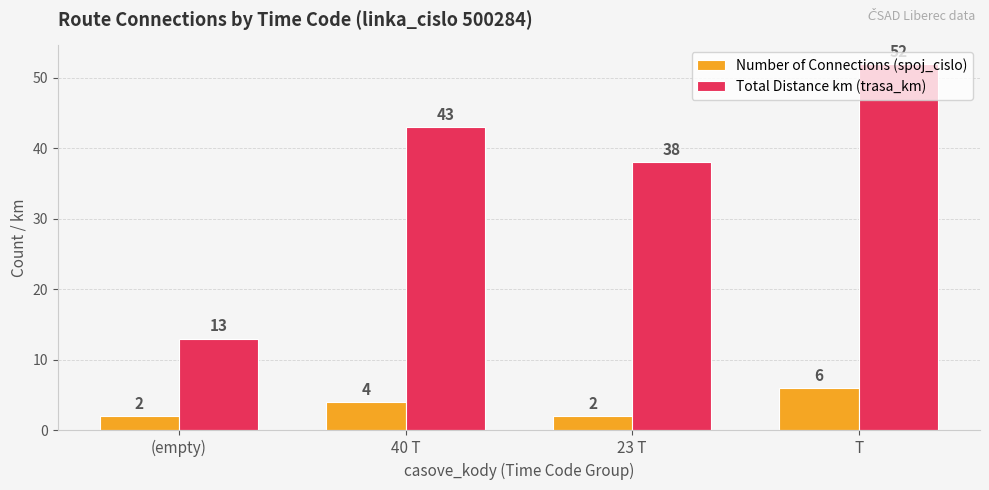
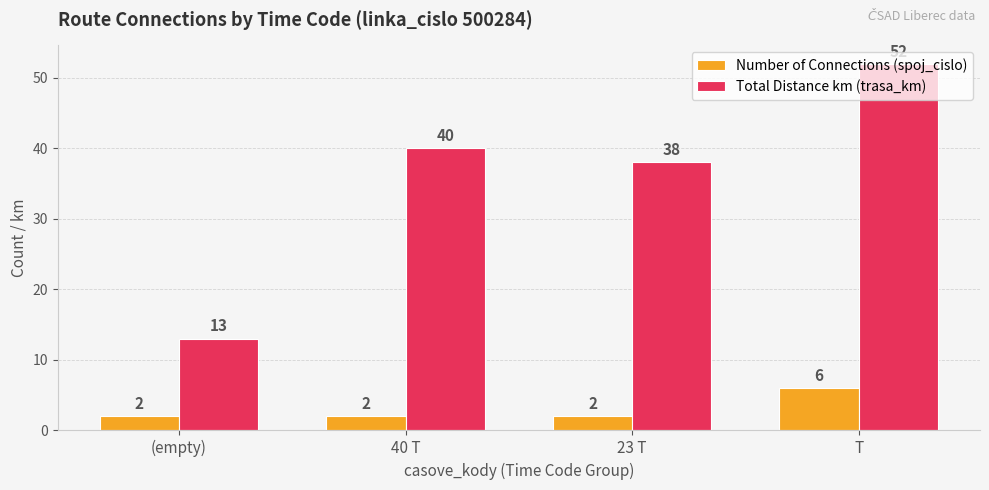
Number of Connections (spoj_cislo), 40 T: 4 -> 2
Total Distance km (trasa_km), 40 T: 43 -> 40
